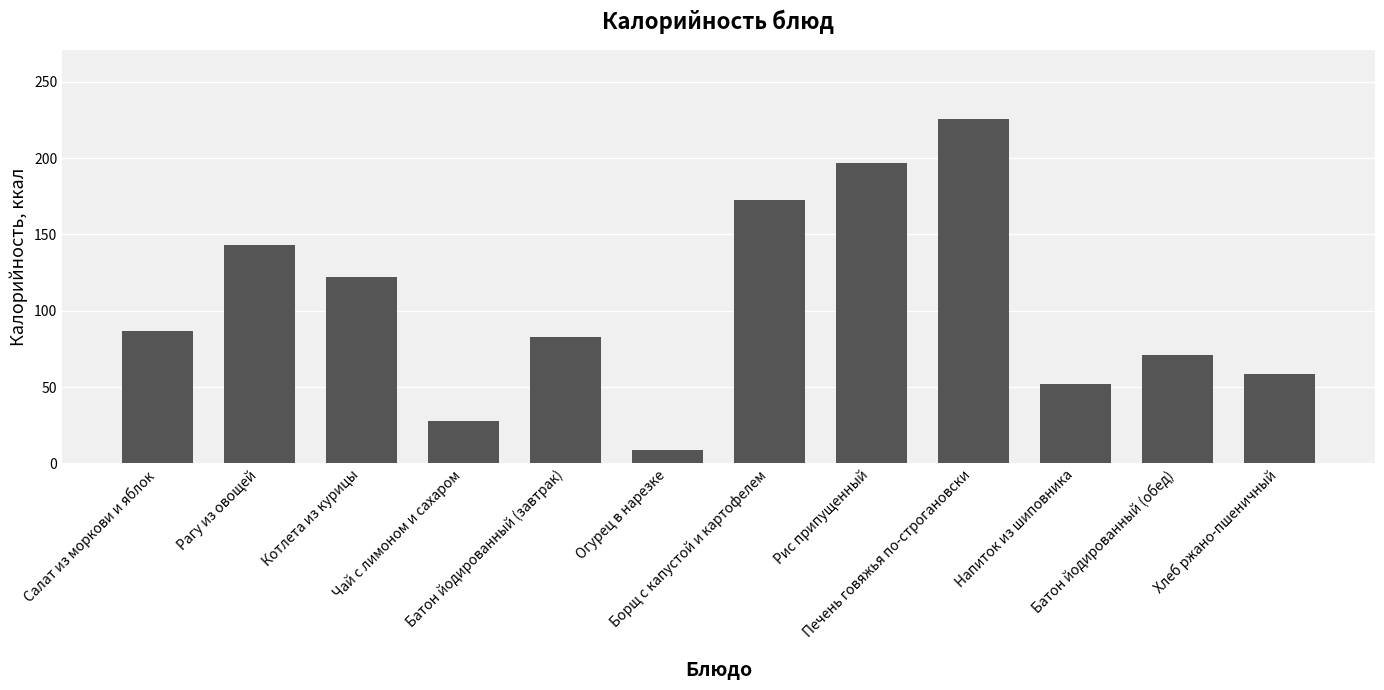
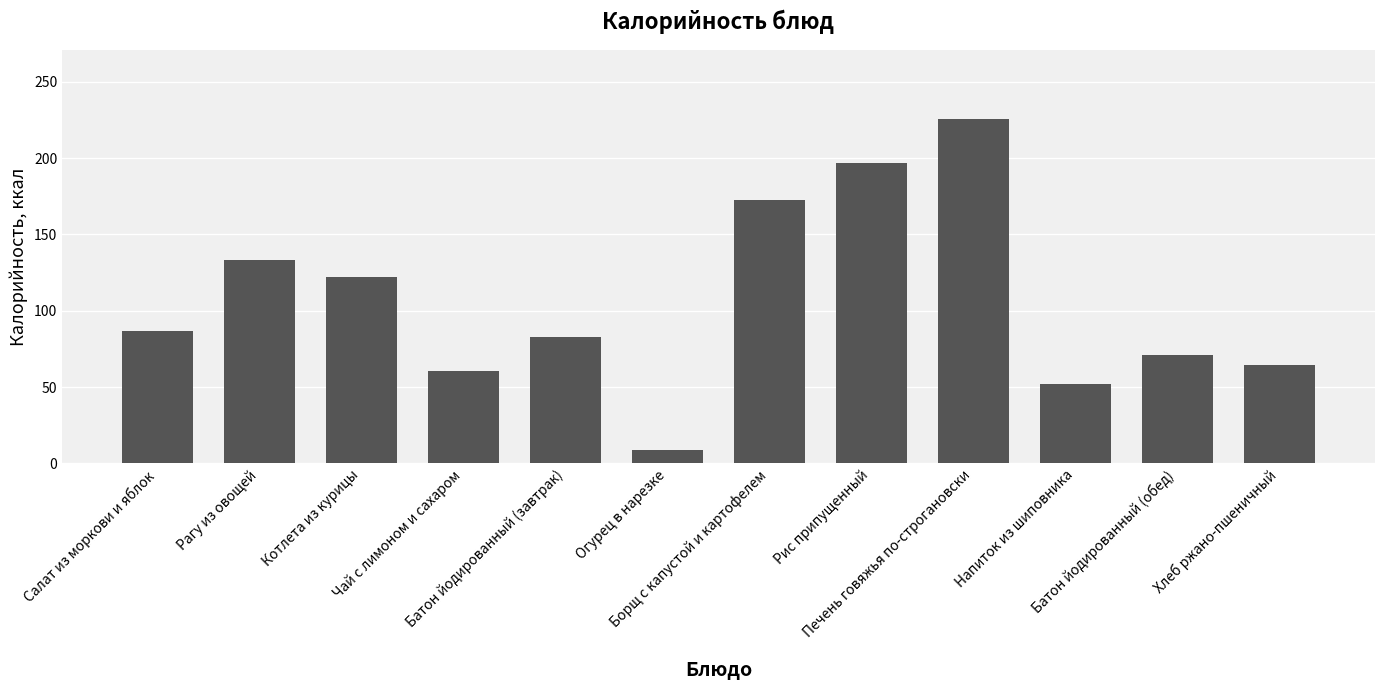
Рагу из овощей: 143 -> 133
Чай с лимоном и сахаром: 28 -> 60
Хлеб ржано-пшеничный: 59 -> 64
